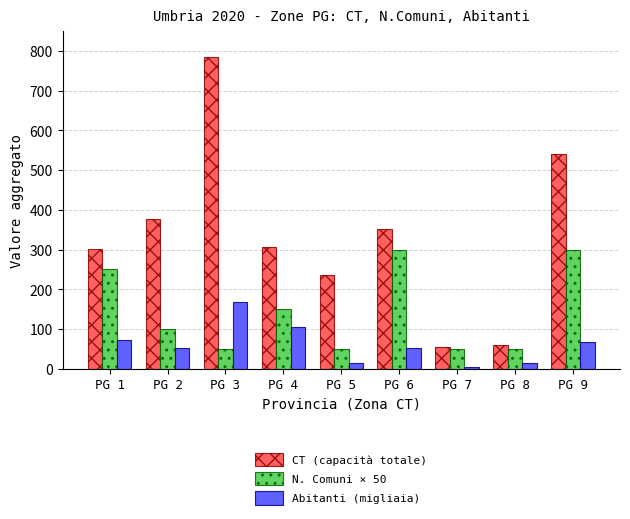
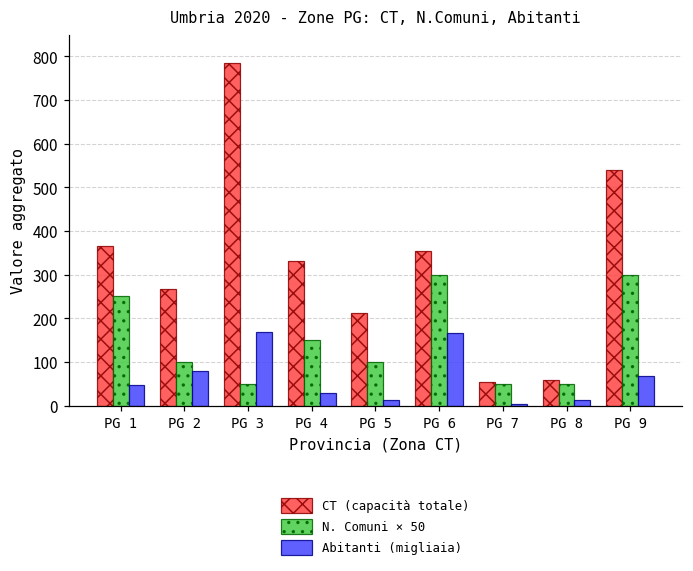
CT (capacità totale), PG 1: 300 -> 370
Abitanti (migliaia), PG 1: 70 -> 50
CT (capacità totale), PG 2: 380 -> 270
Abitanti (migliaia), PG 2: 50 -> 80
CT (capacità totale), PG 4: 310 -> 330
Abitanti (migliaia), PG 4: 100 -> 30
CT (capacità totale), PG 5: 240 -> 210
N. Comuni × 50, PG 5: 50 -> 100
Abitanti (migliaia), PG 6: 50 -> 170
